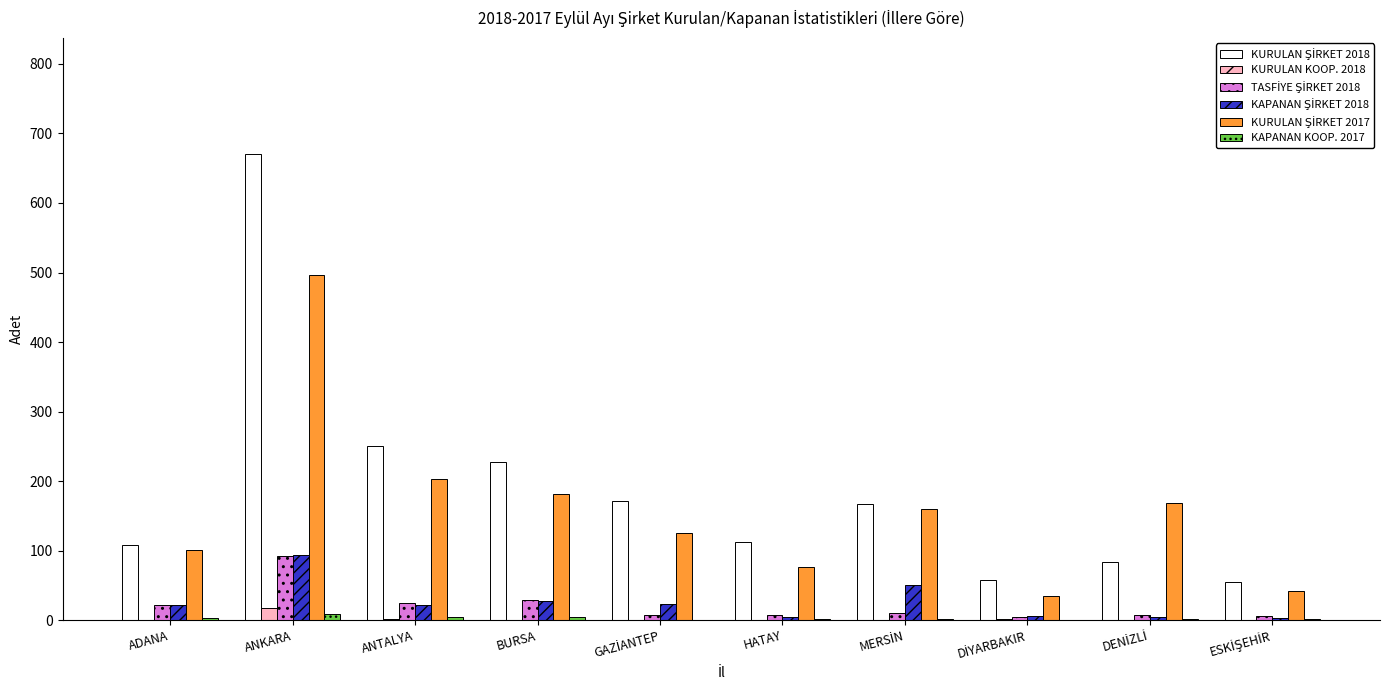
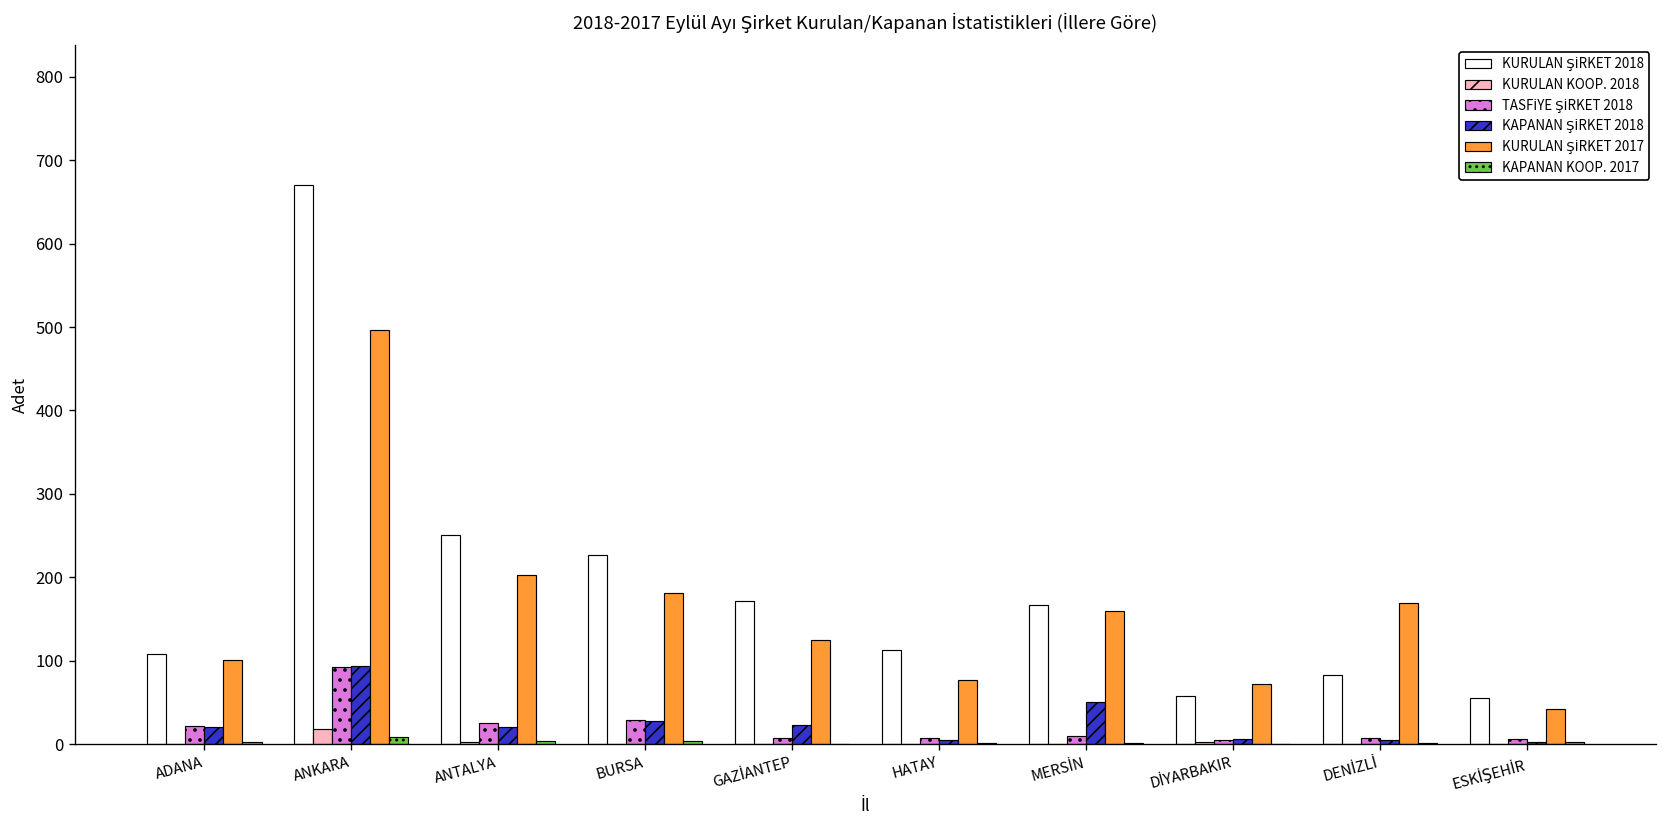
KURULAN ŞİRKET 2017, DİYARBAKIR: 40 -> 70
